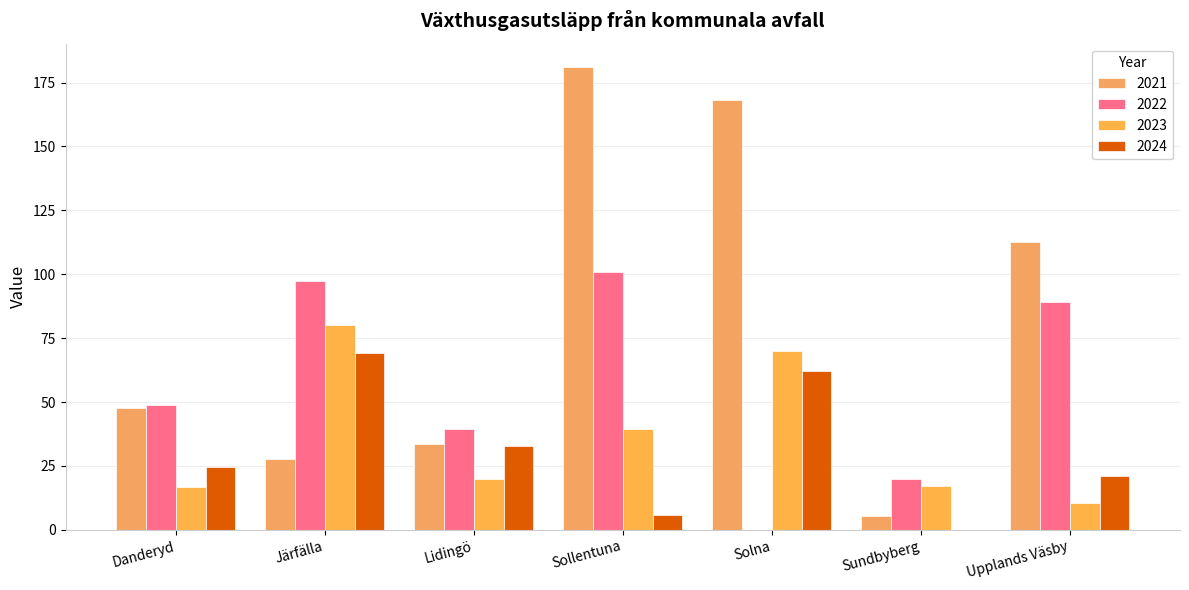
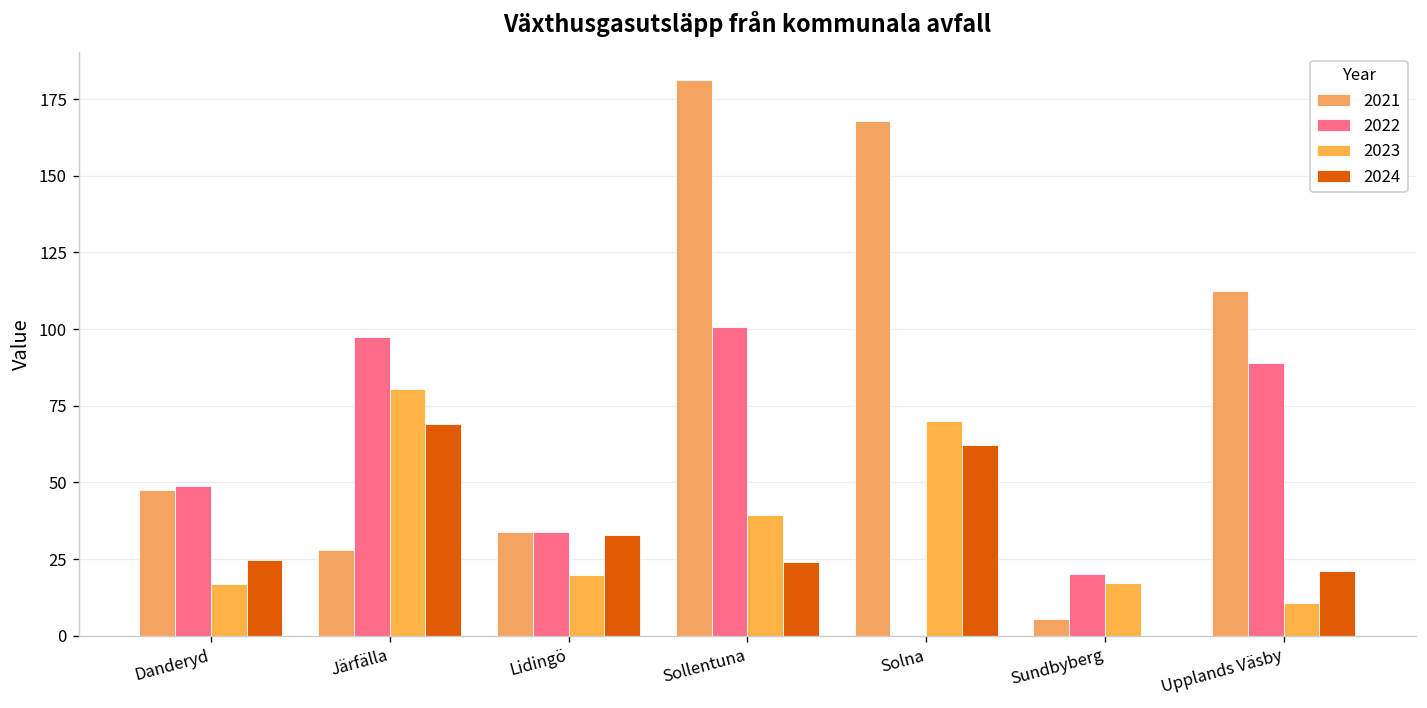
2022, Lidingö: 39 -> 34
2024, Sollentuna: 6 -> 24
